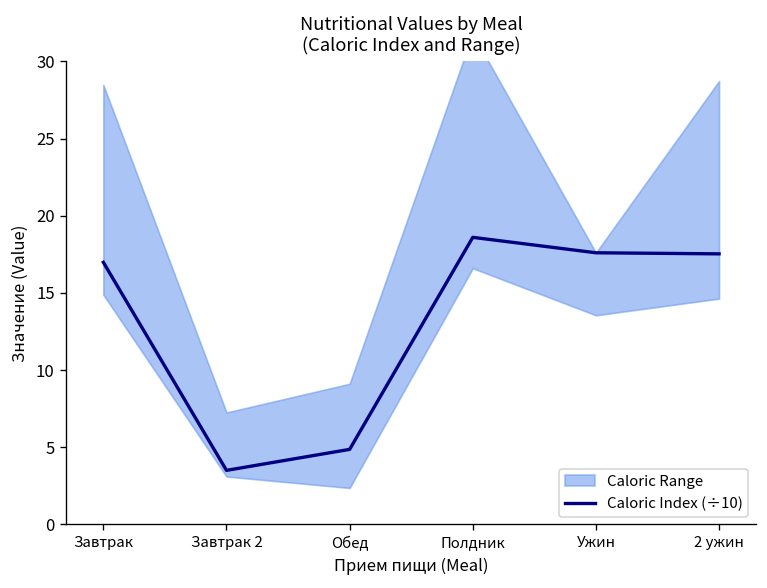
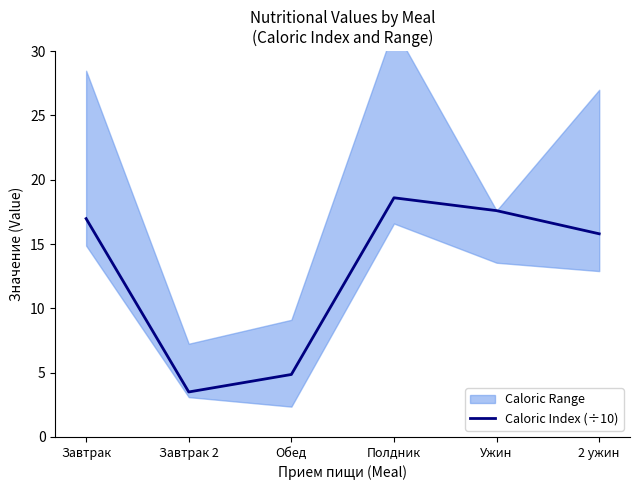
Caloric Index (÷10), 2 ужин: 17.5 -> 15.8
